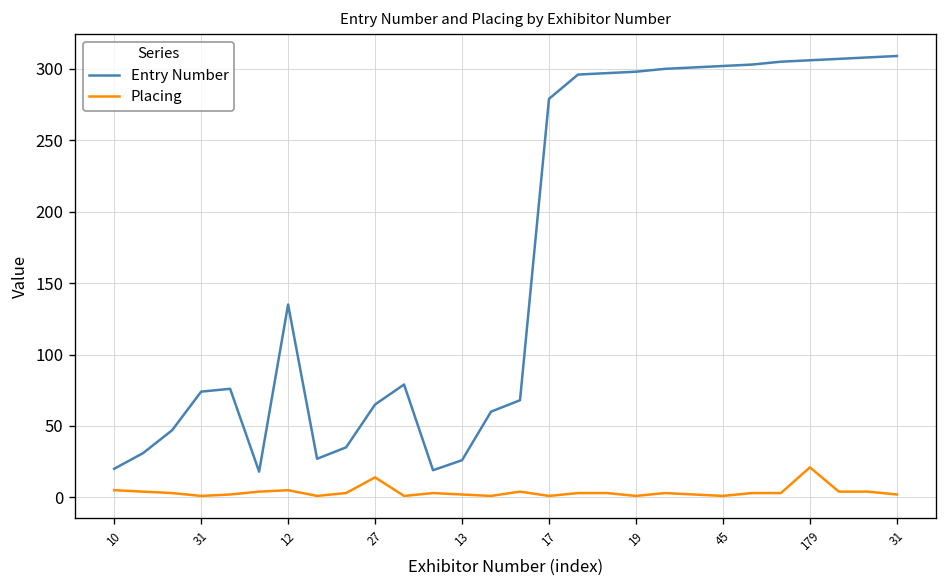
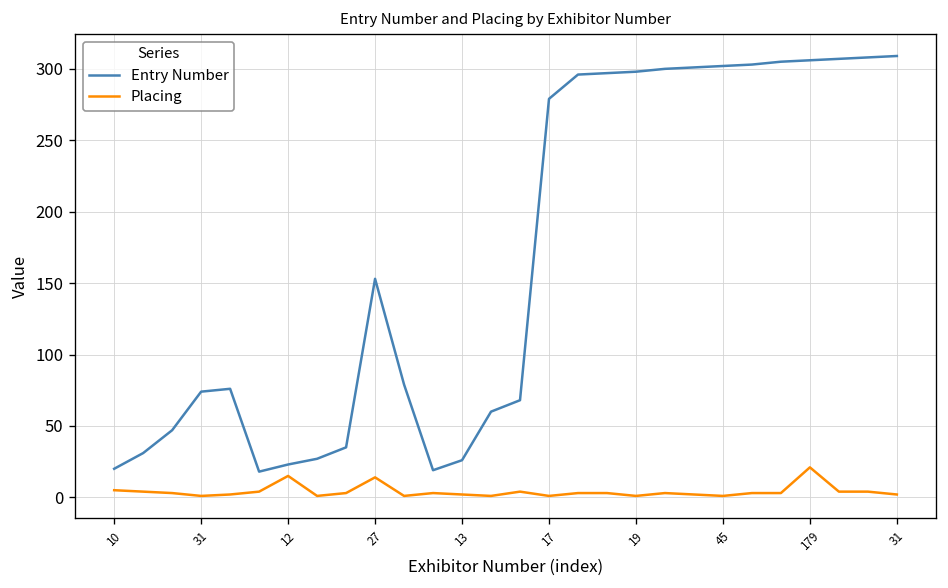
Entry Number, 12: 135 -> 23
Placing, 12: 5 -> 15
Entry Number, 27: 65 -> 153
